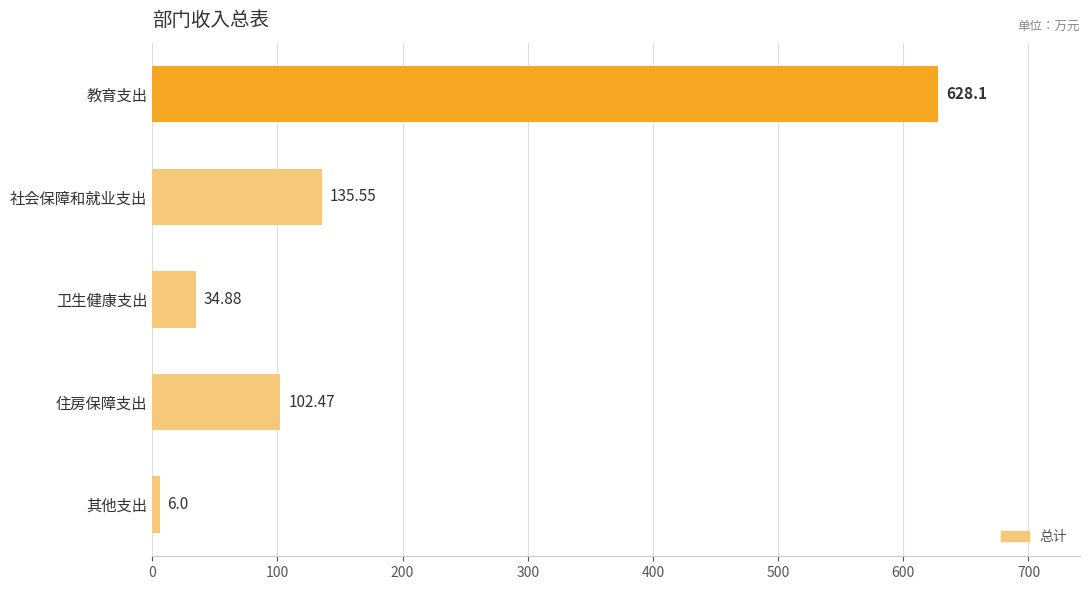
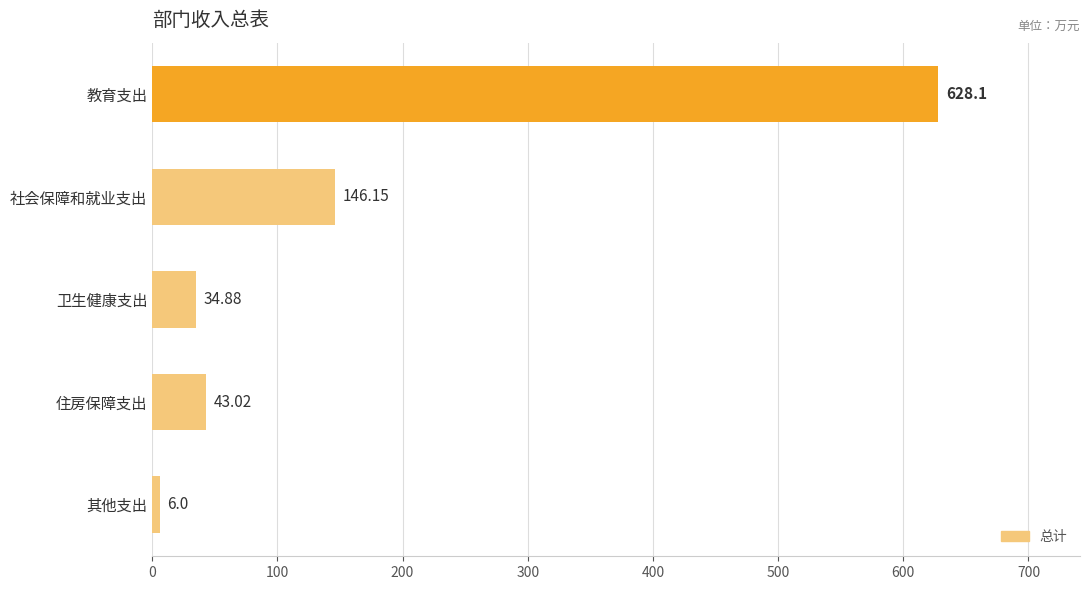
社会保障和就业支出: 135.55 -> 146.15
住房保障支出: 102.47 -> 43.02
